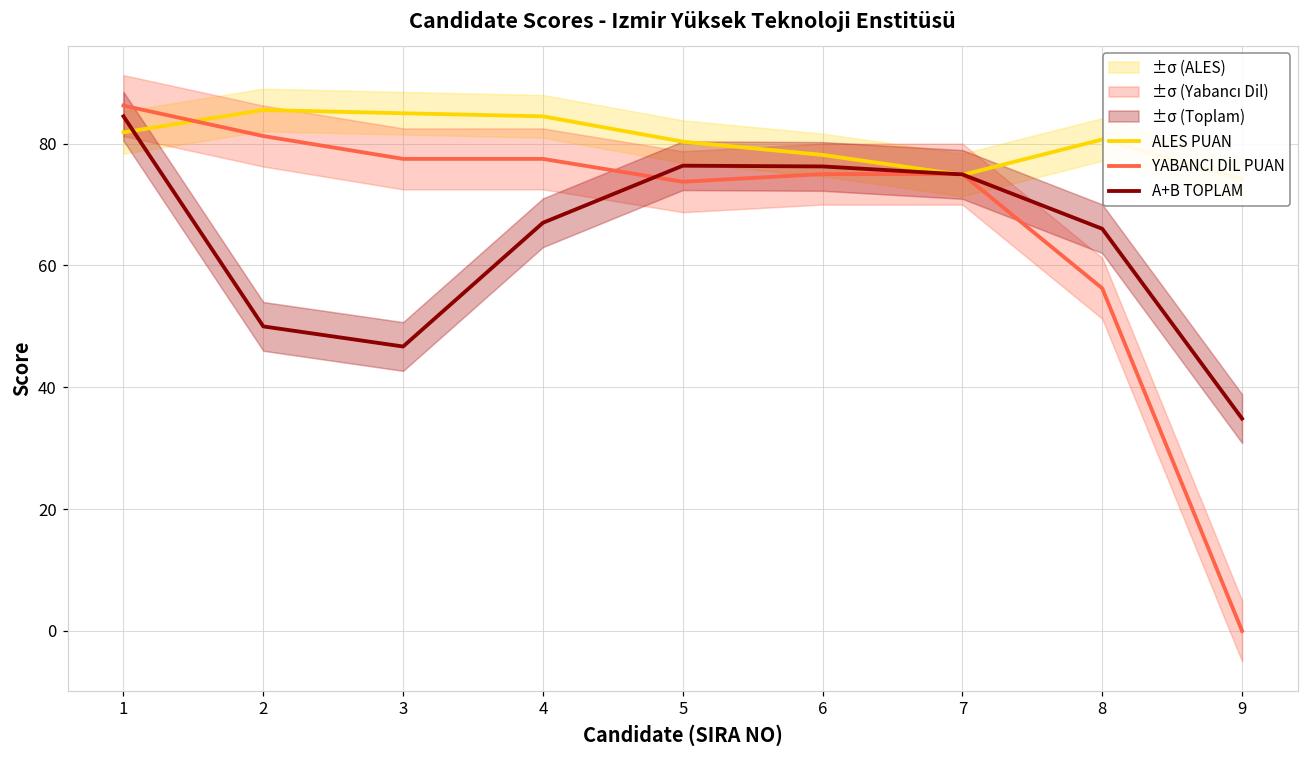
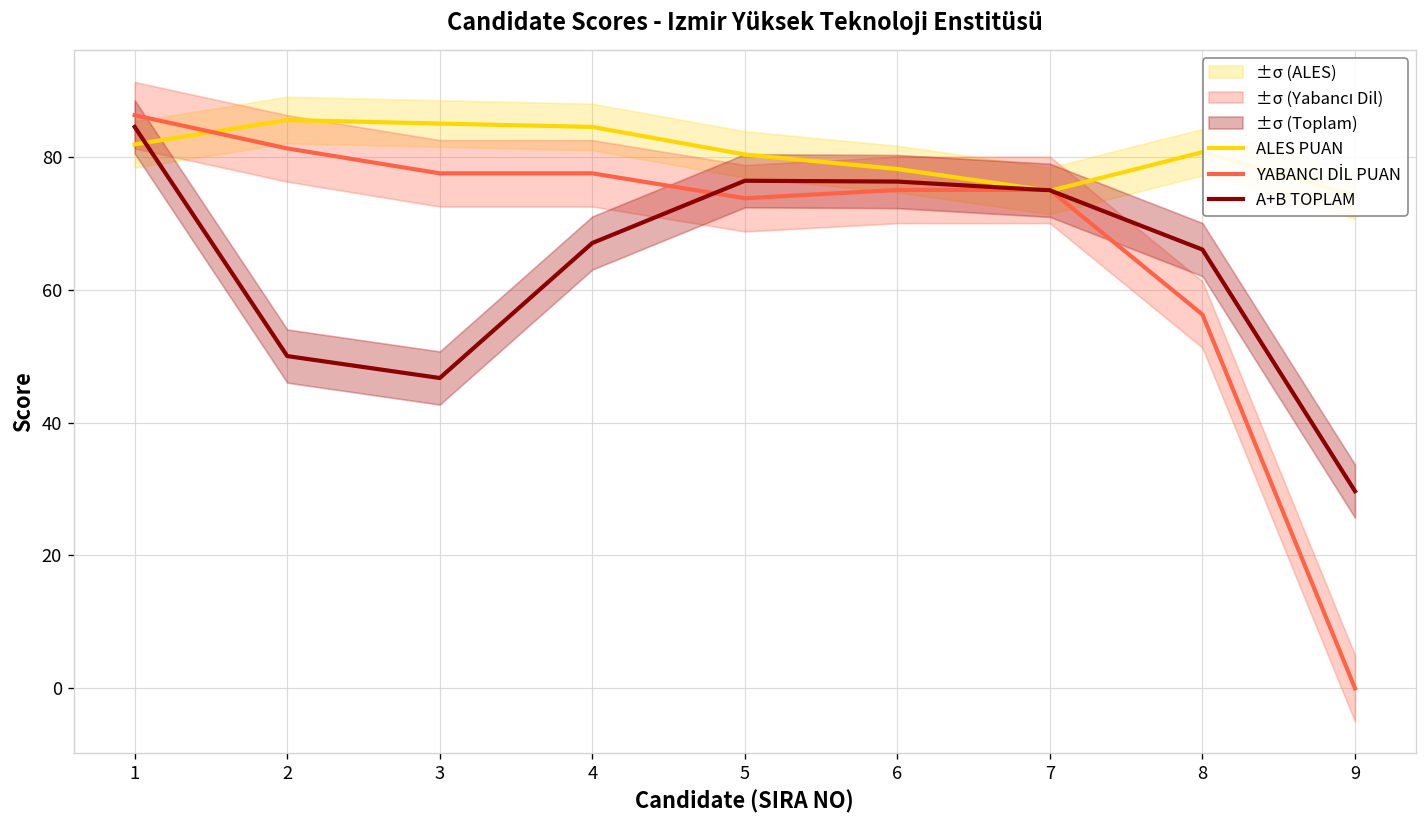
A+B TOPLAM, 9: 35 -> 30
